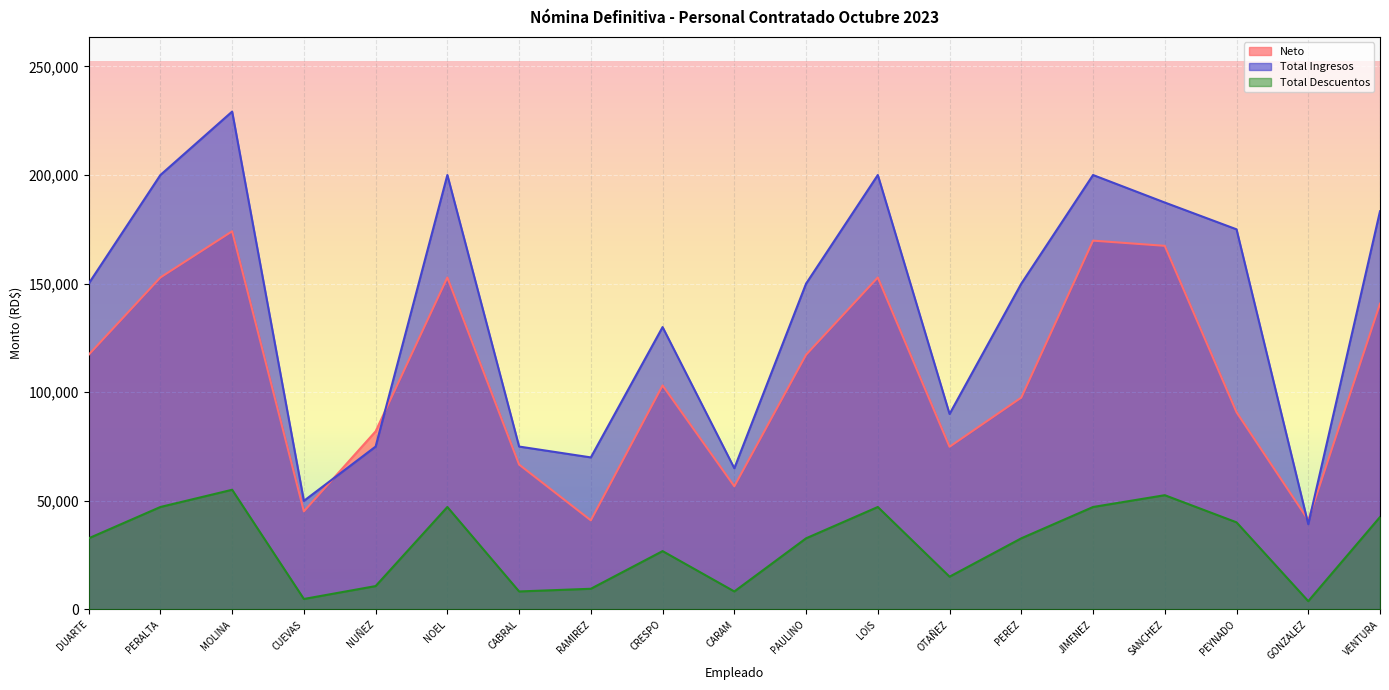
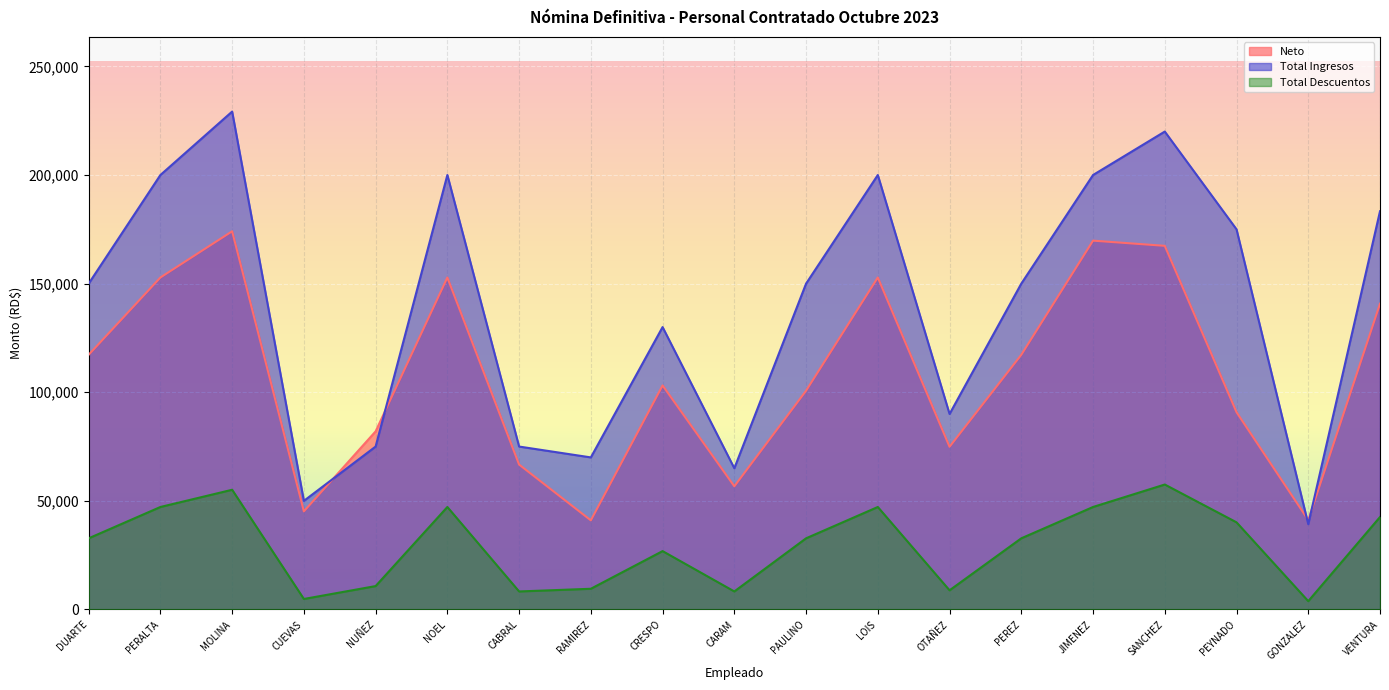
Neto, PAULINO: 117,000 -> 101,000
Total Descuentos, OTAÑEZ: 15,000 -> 9,000
Neto, PEREZ: 98,000 -> 117,000
Total Ingresos, SANCHEZ: 187,000 -> 220,000
Total Descuentos, SANCHEZ: 53,000 -> 58,000
